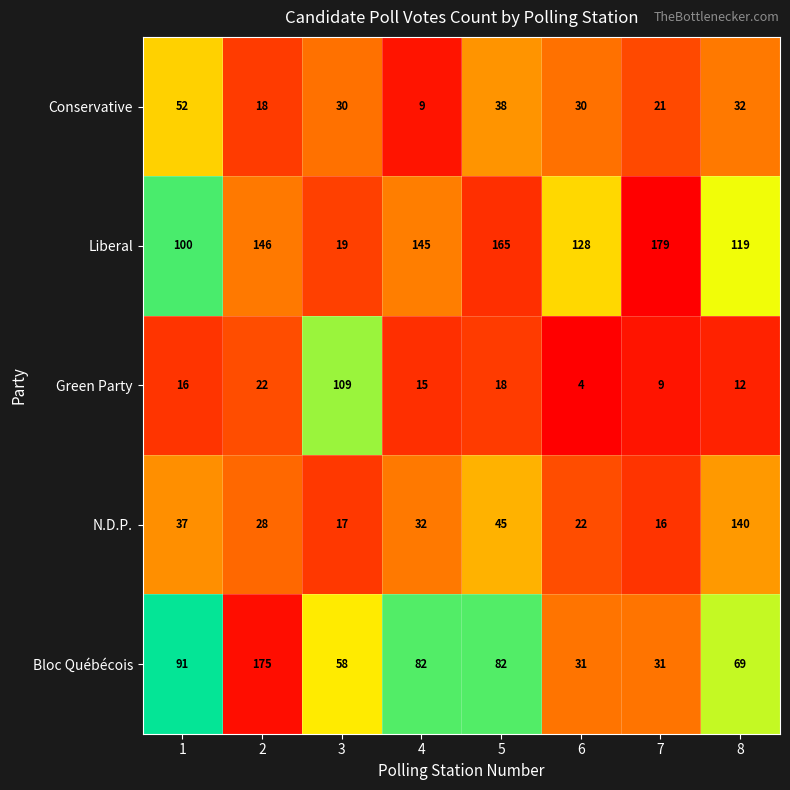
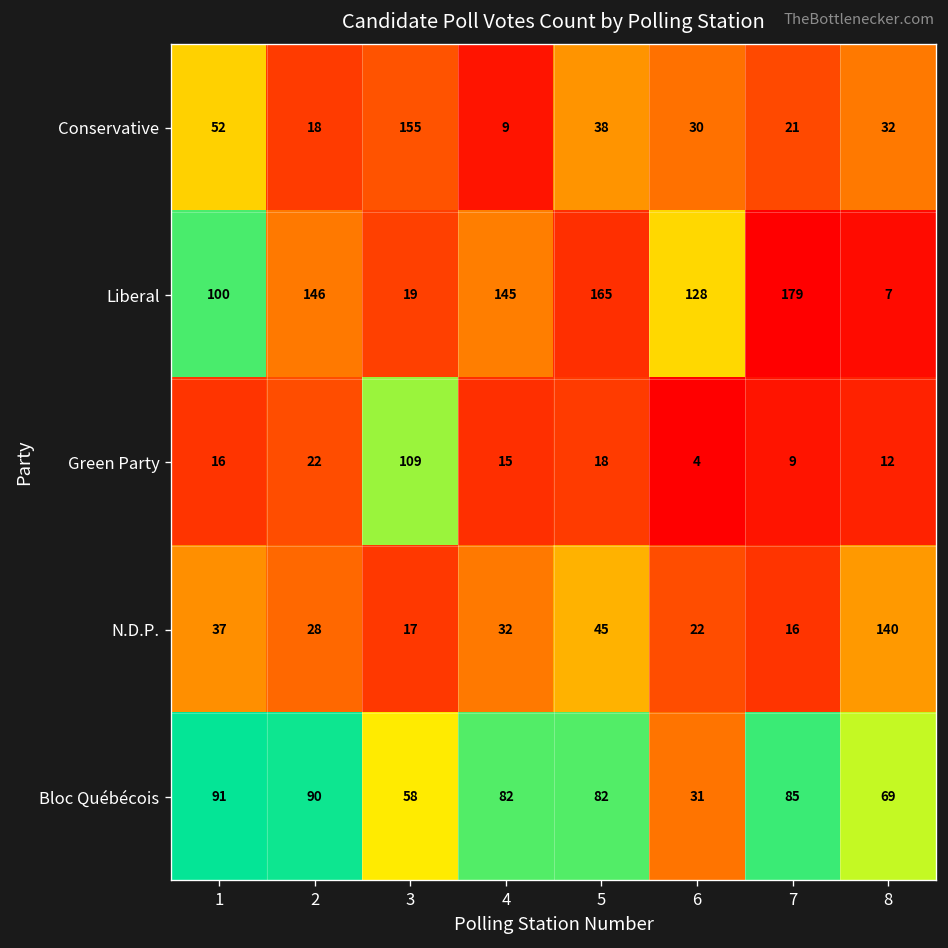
Conservative, 3: 30 -> 155
Liberal, 8: 119 -> 7
Bloc Québécois, 2: 175 -> 90
Bloc Québécois, 7: 31 -> 85
